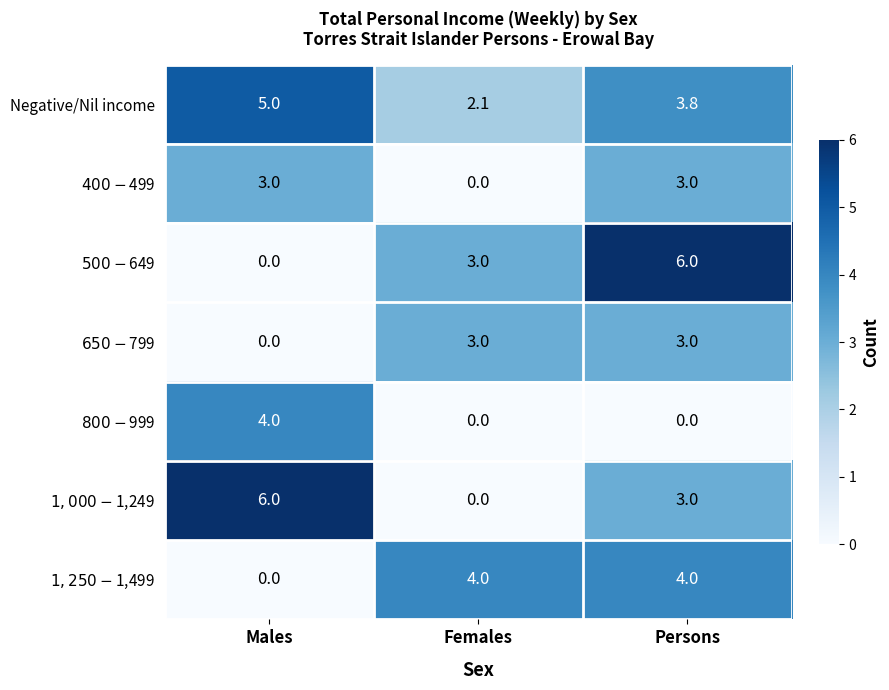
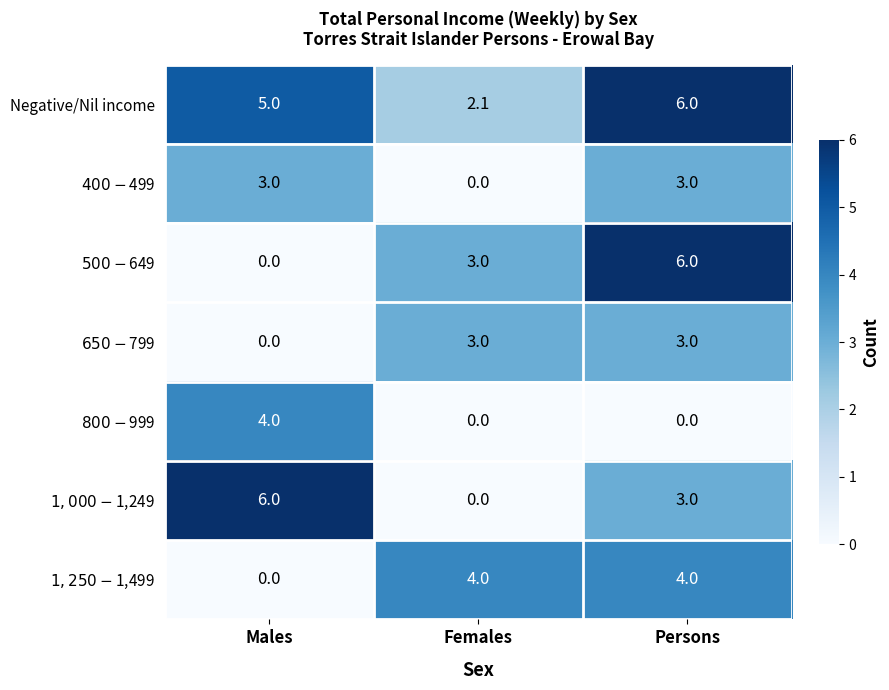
Negative/Nil income, Persons: 3.8 -> 6.0
